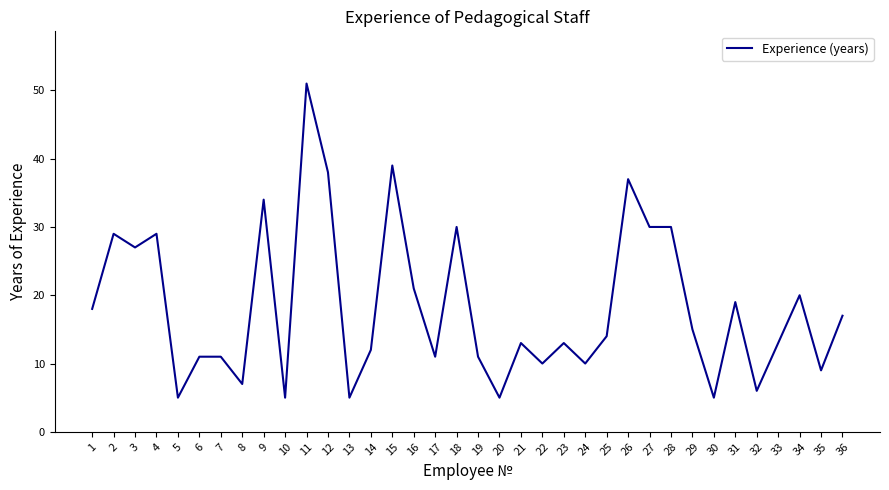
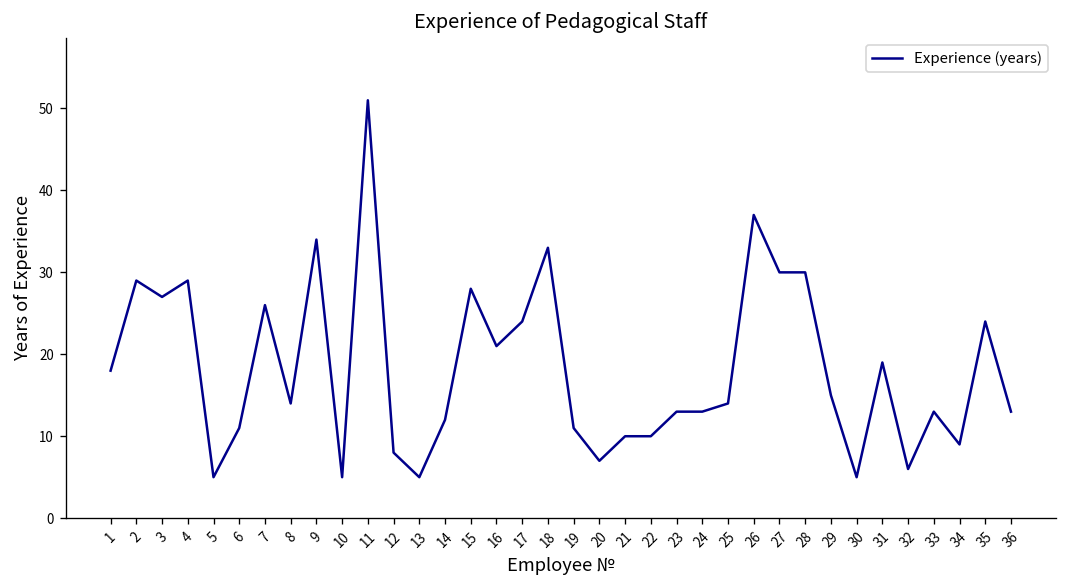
7: 11 -> 26
8: 7 -> 14
12: 38 -> 8
15: 39 -> 28
17: 11 -> 24
18: 30 -> 33
20: 5 -> 7
21: 13 -> 10
24: 10 -> 13
34: 20 -> 9
35: 9 -> 24
36: 17 -> 13
